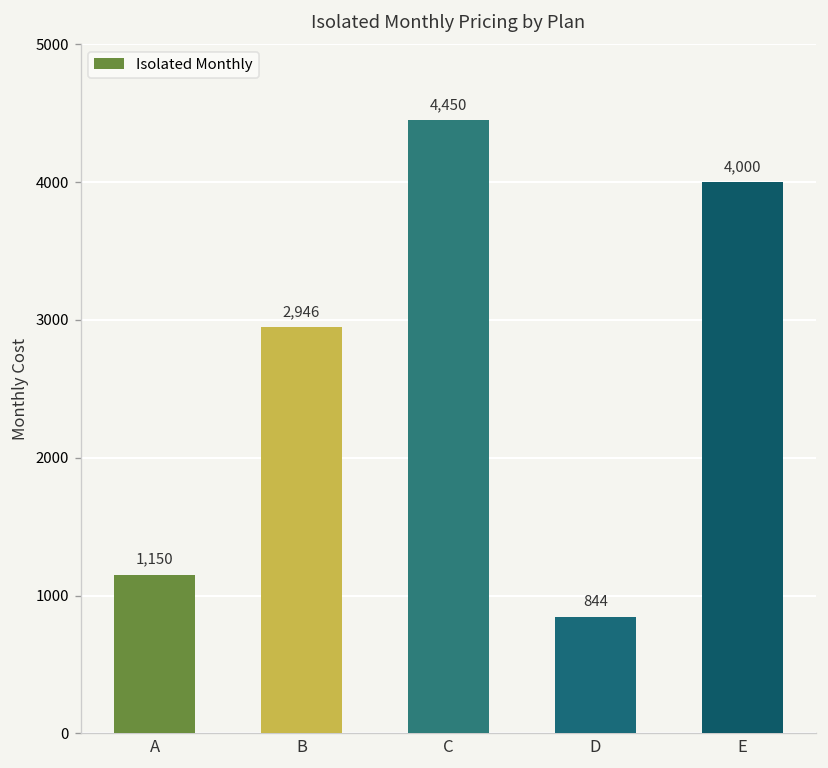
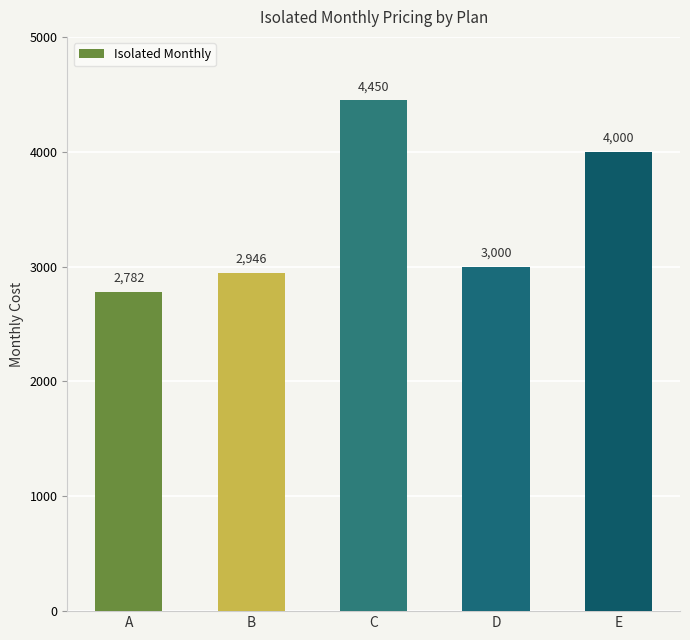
A: 1,150 -> 2,782
D: 844 -> 3,000
